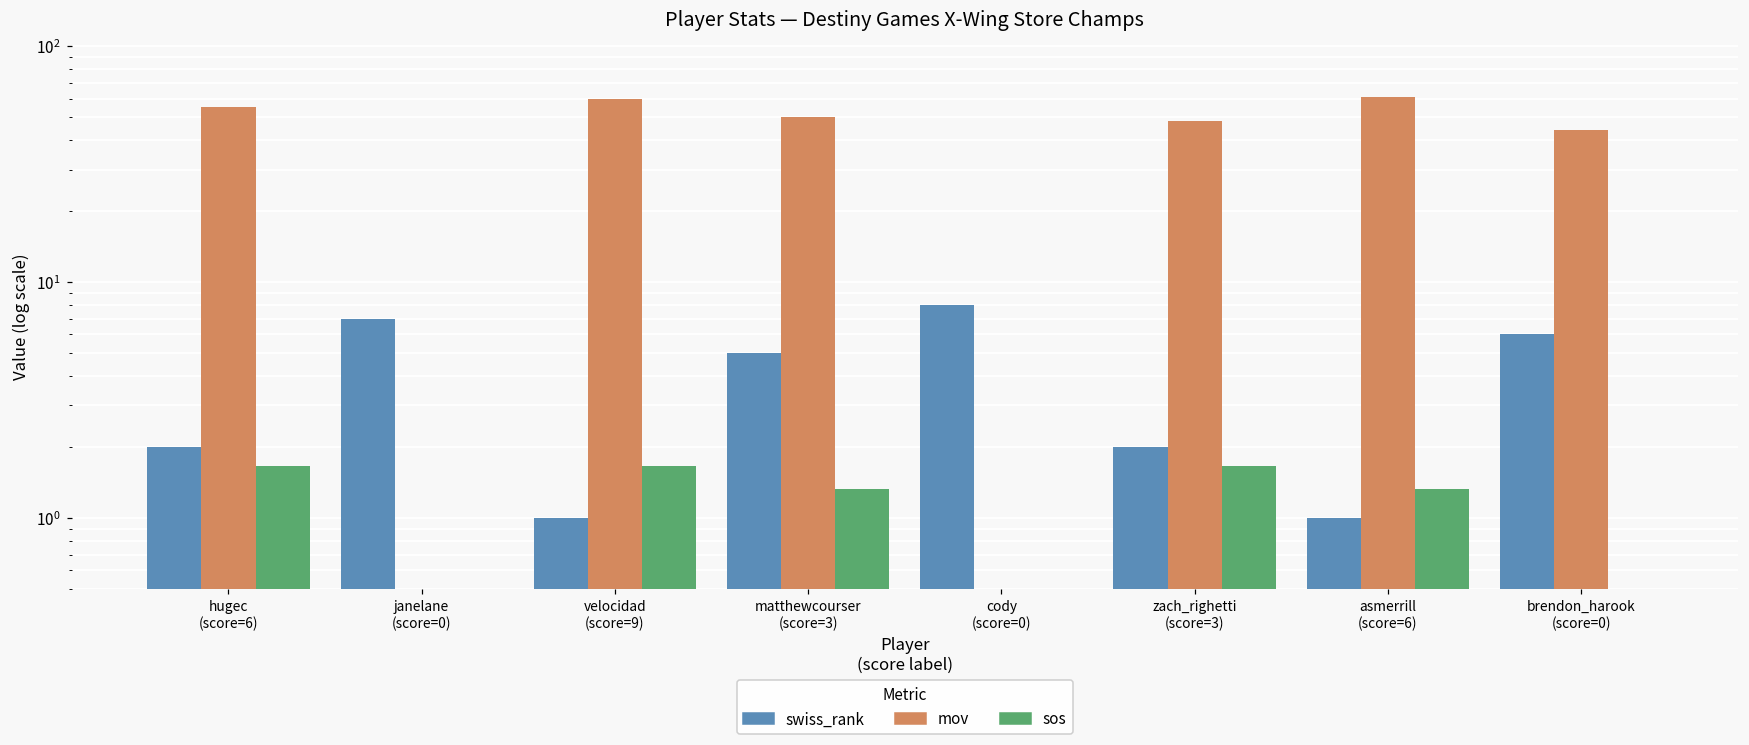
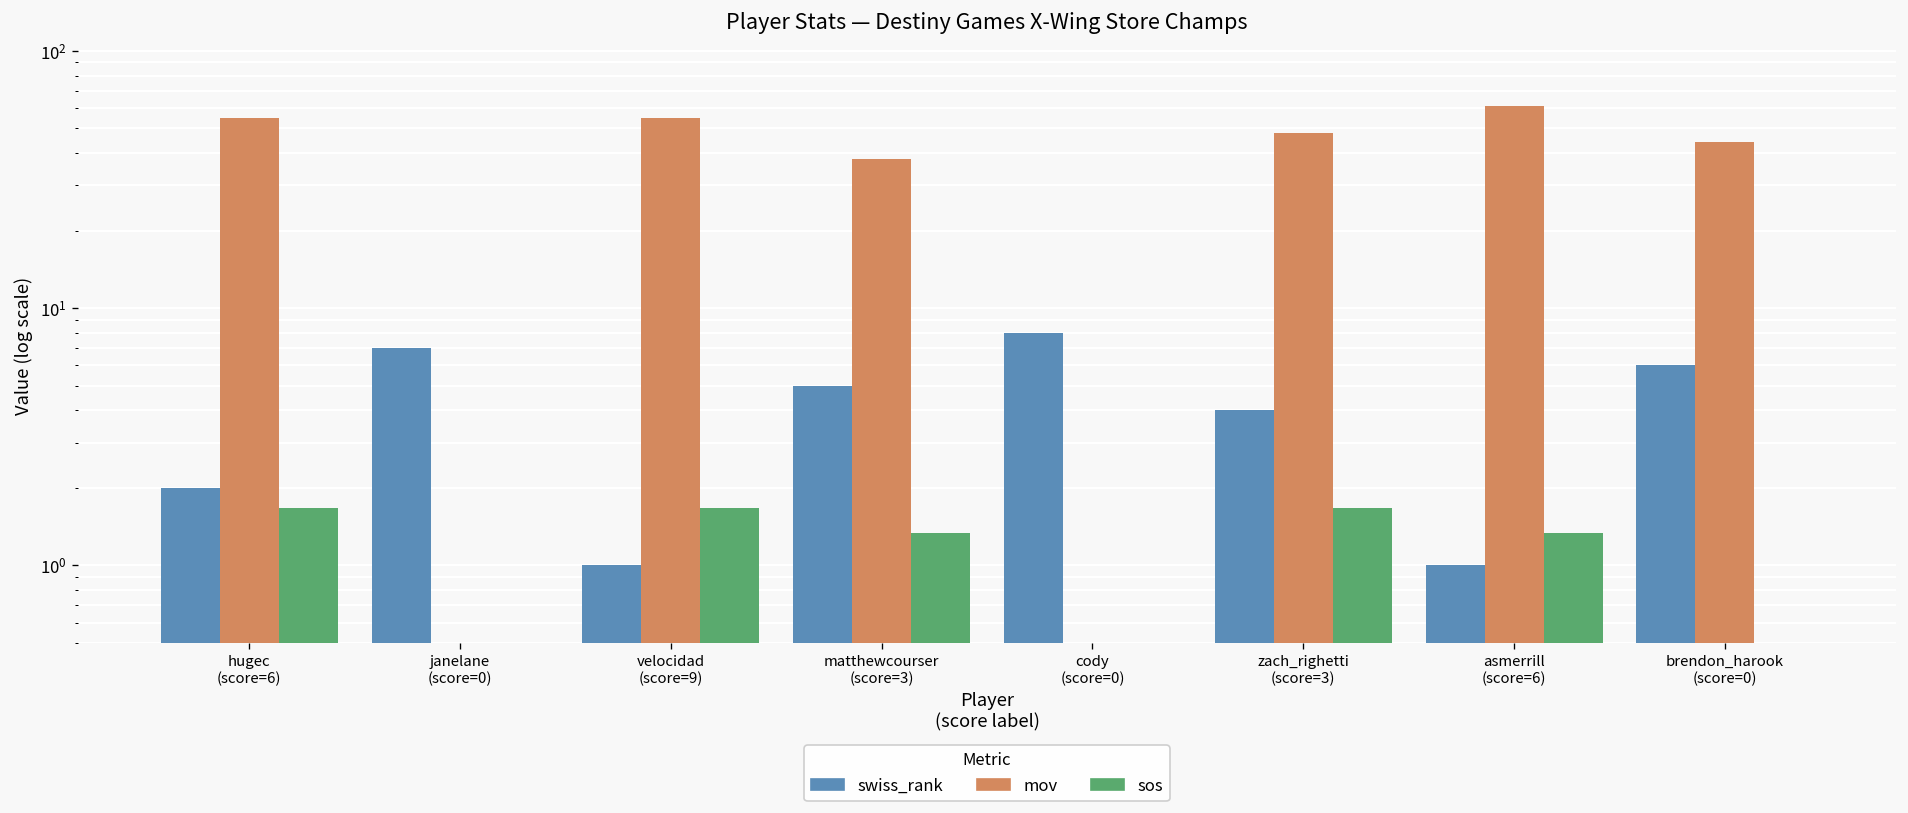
mov, velocidad (score=9): 60 -> 55
mov, matthewcourser (score=3): 50 -> 38
swiss_rank, zach_righetti (score=3): 2 -> 4
